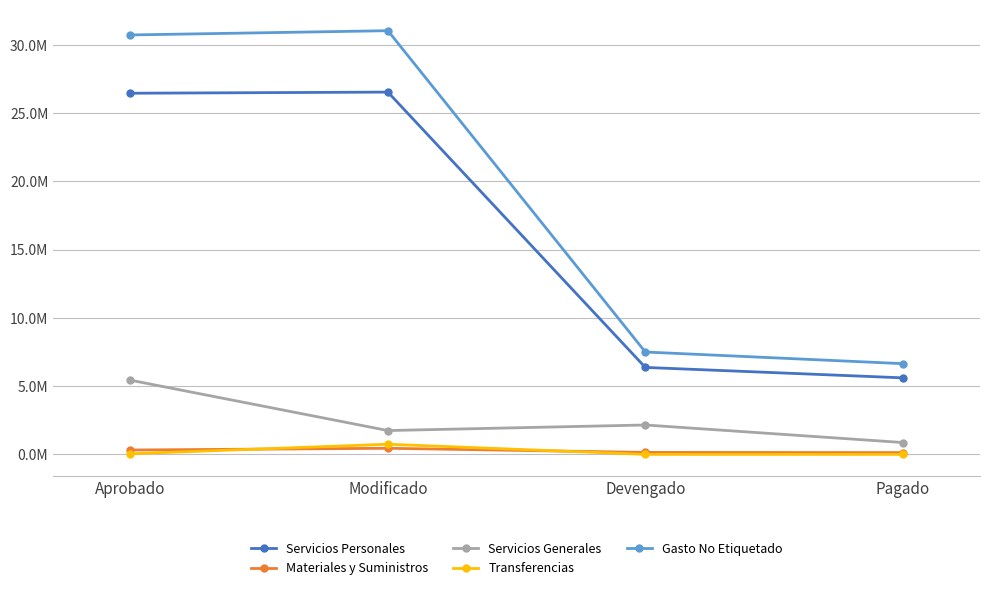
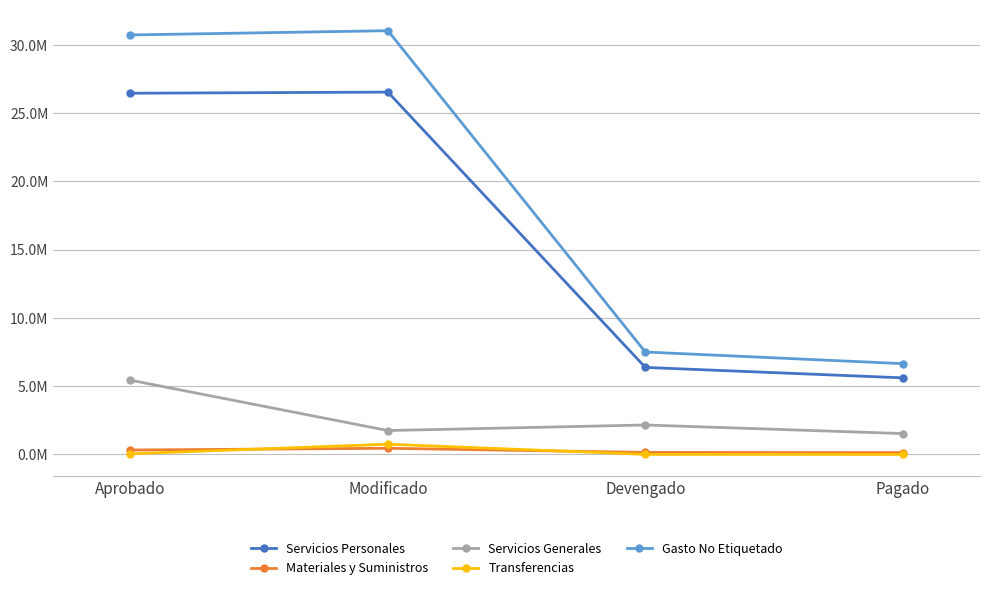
Servicios Generales, Pagado: 900000 -> 1500000
